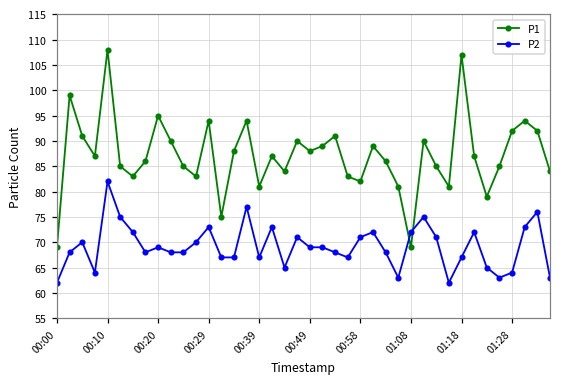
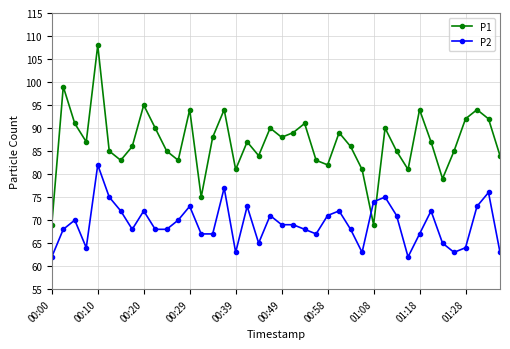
P2, 00:20: 69 -> 72
P2, 00:39: 67 -> 63
P2, 01:08: 72 -> 74
P1, 01:18: 107 -> 94
